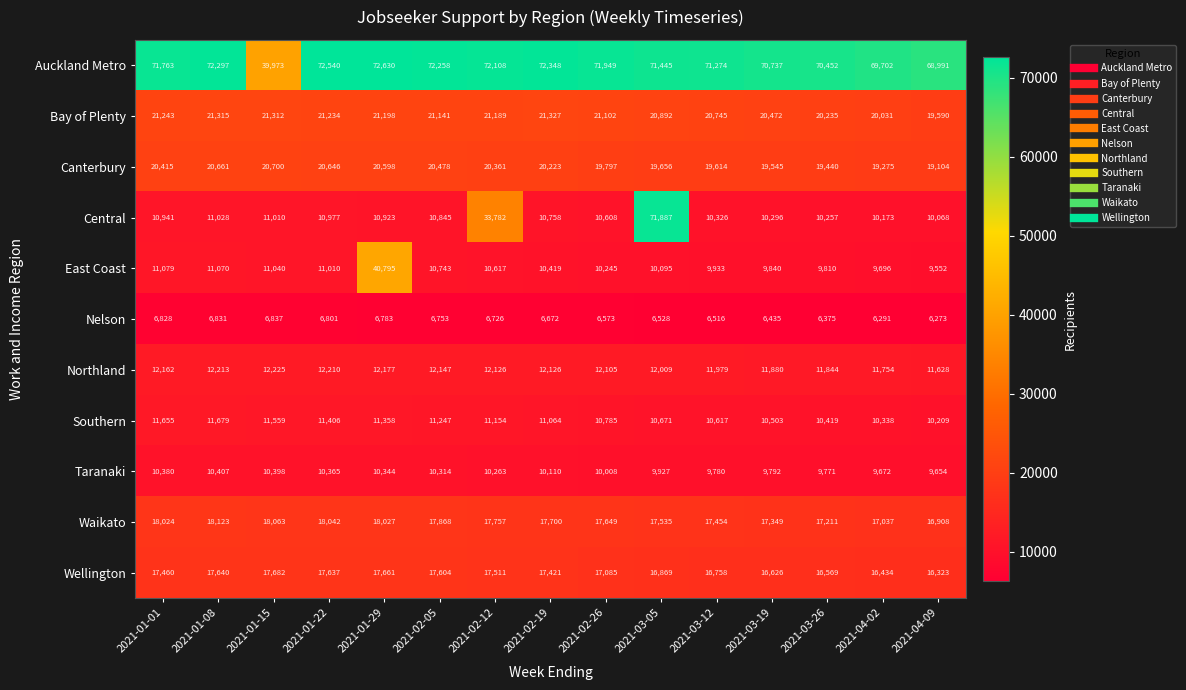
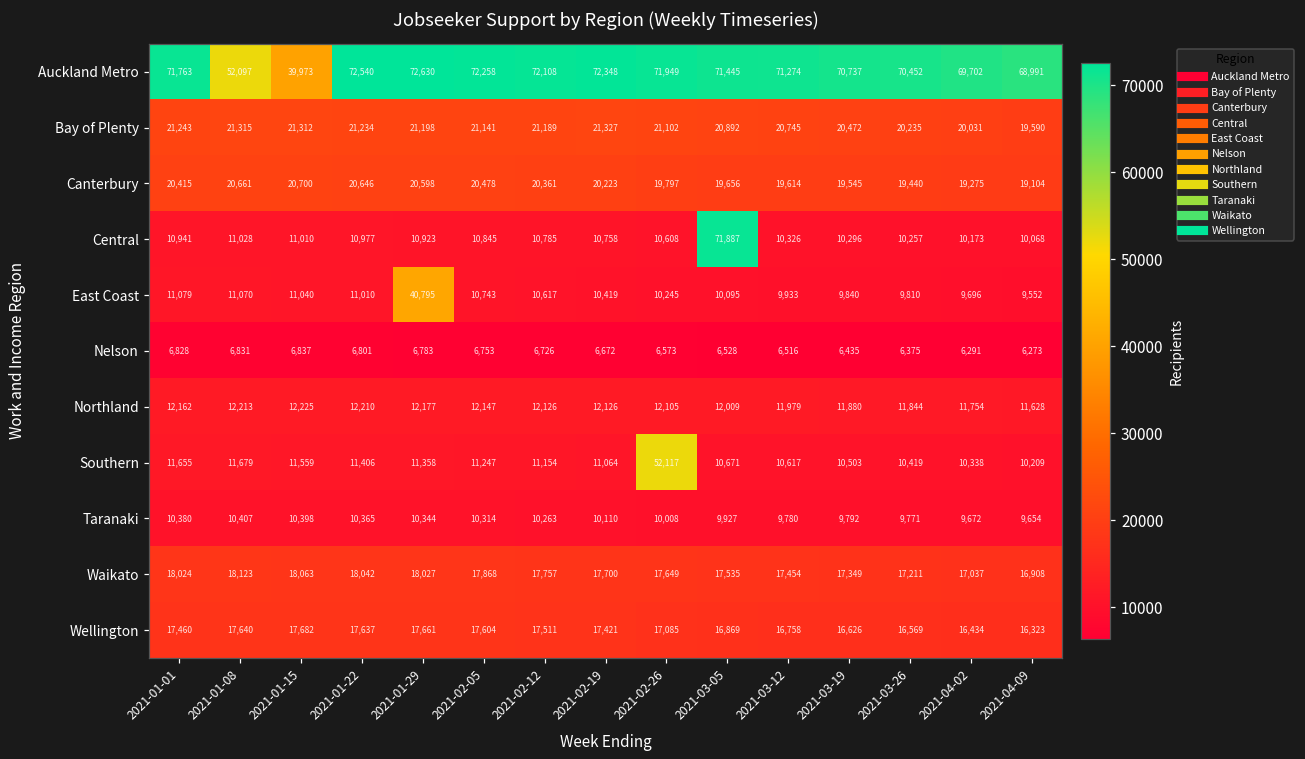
Auckland Metro, 2021-01-08: 72,297 -> 52,097
Central, 2021-02-12: 33,782 -> 10,785
Southern, 2021-02-26: 10,785 -> 52,117
